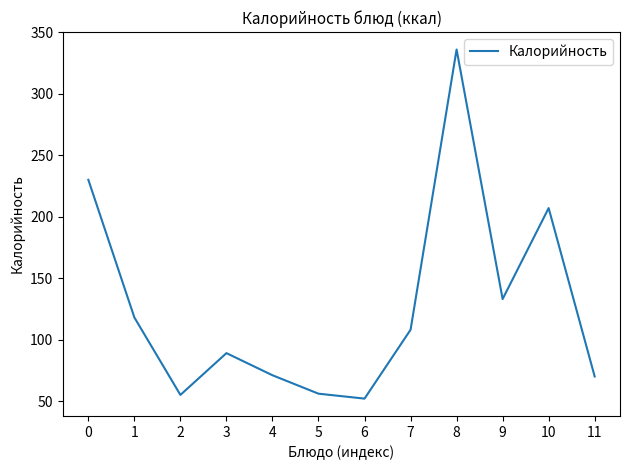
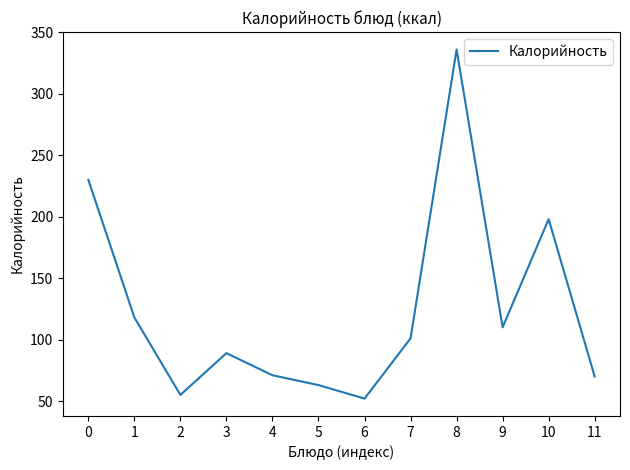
5: 56 -> 63
7: 108 -> 101
9: 133 -> 110
10: 207 -> 198
